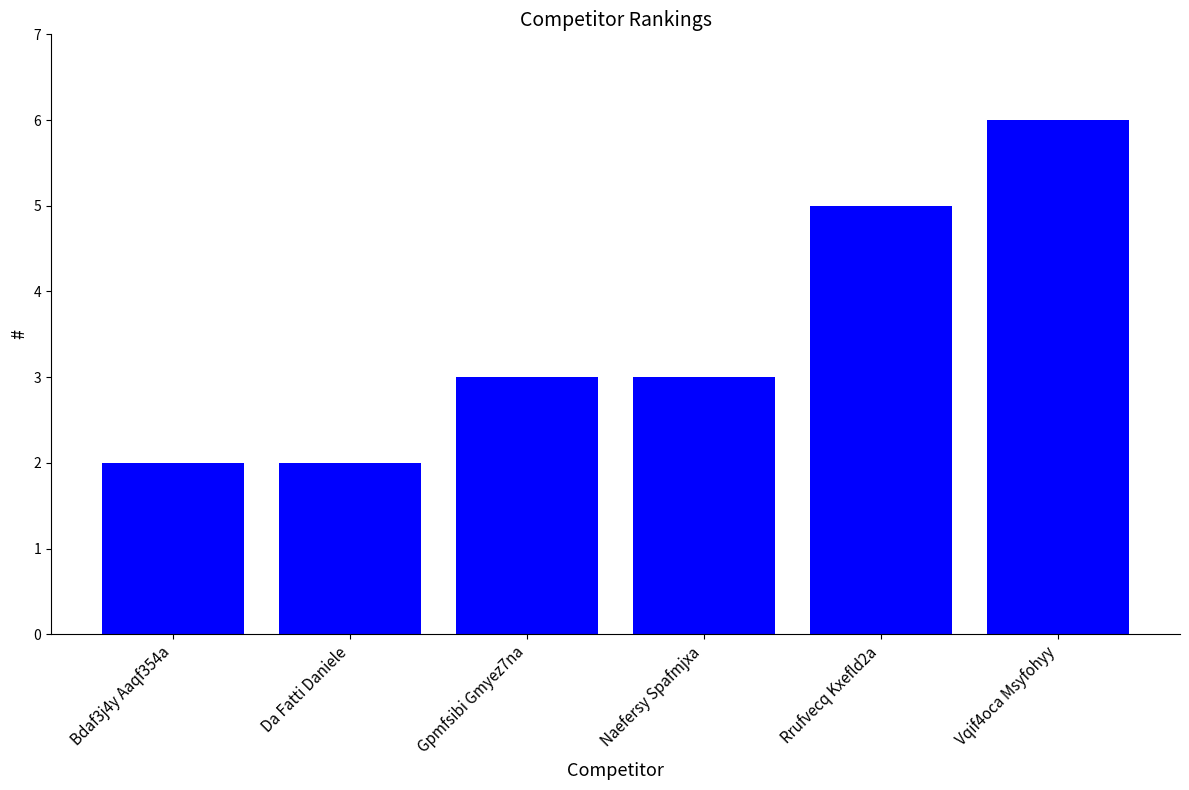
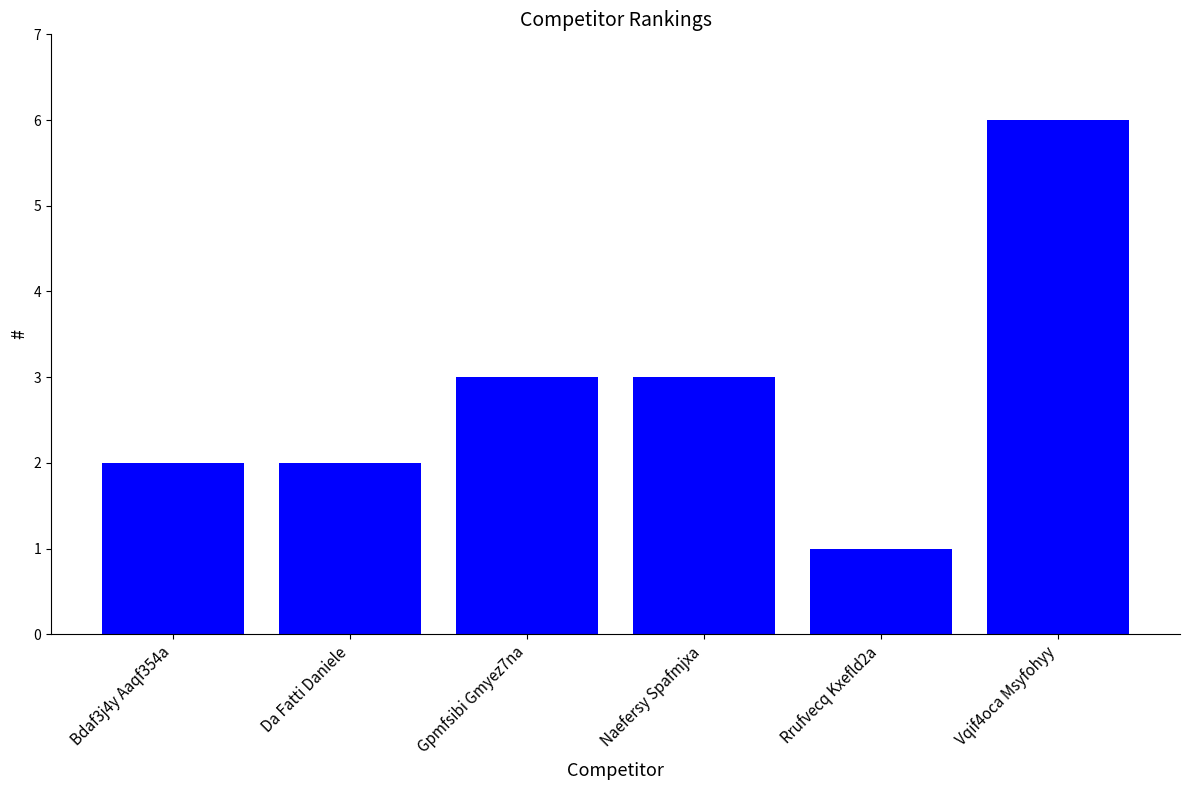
Rrufvecq Kxefld2a: 5 -> 1
